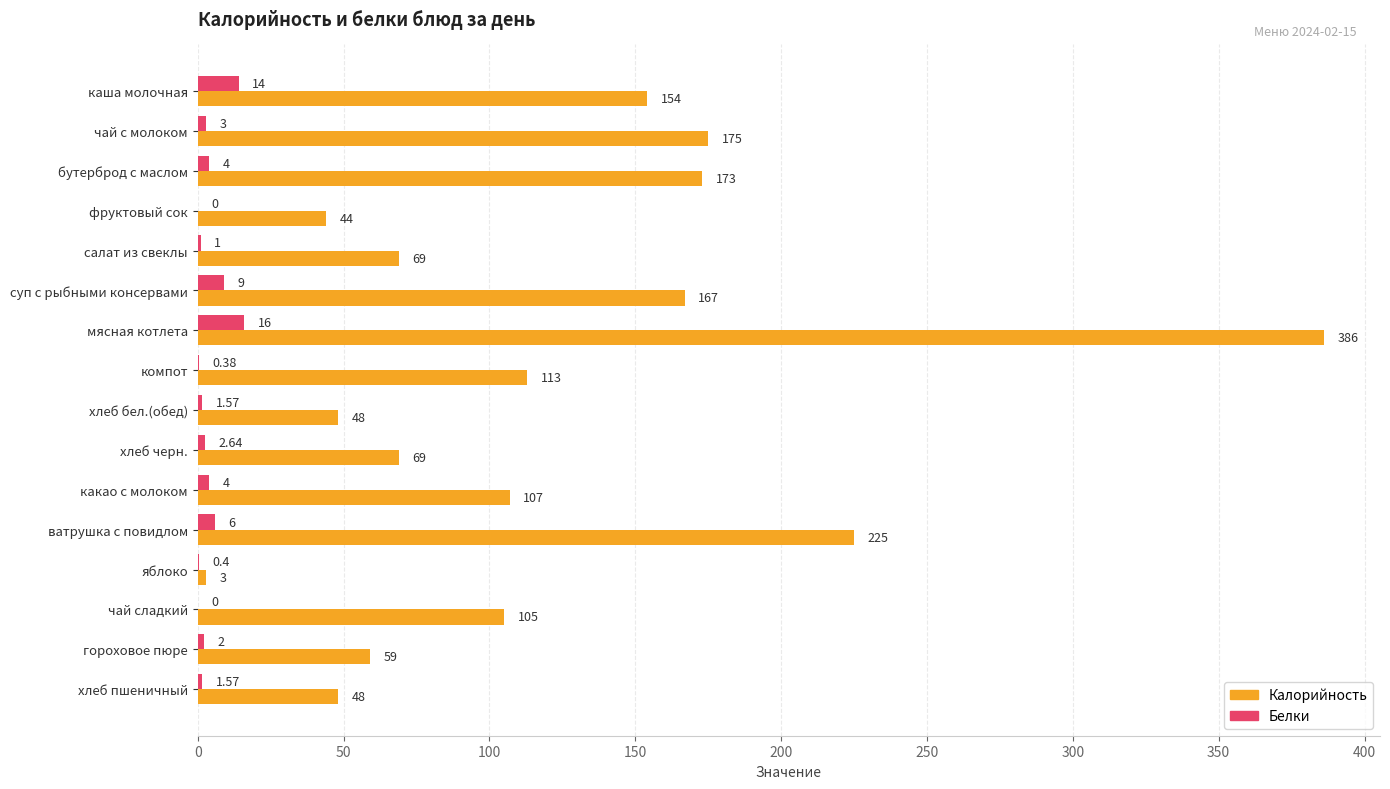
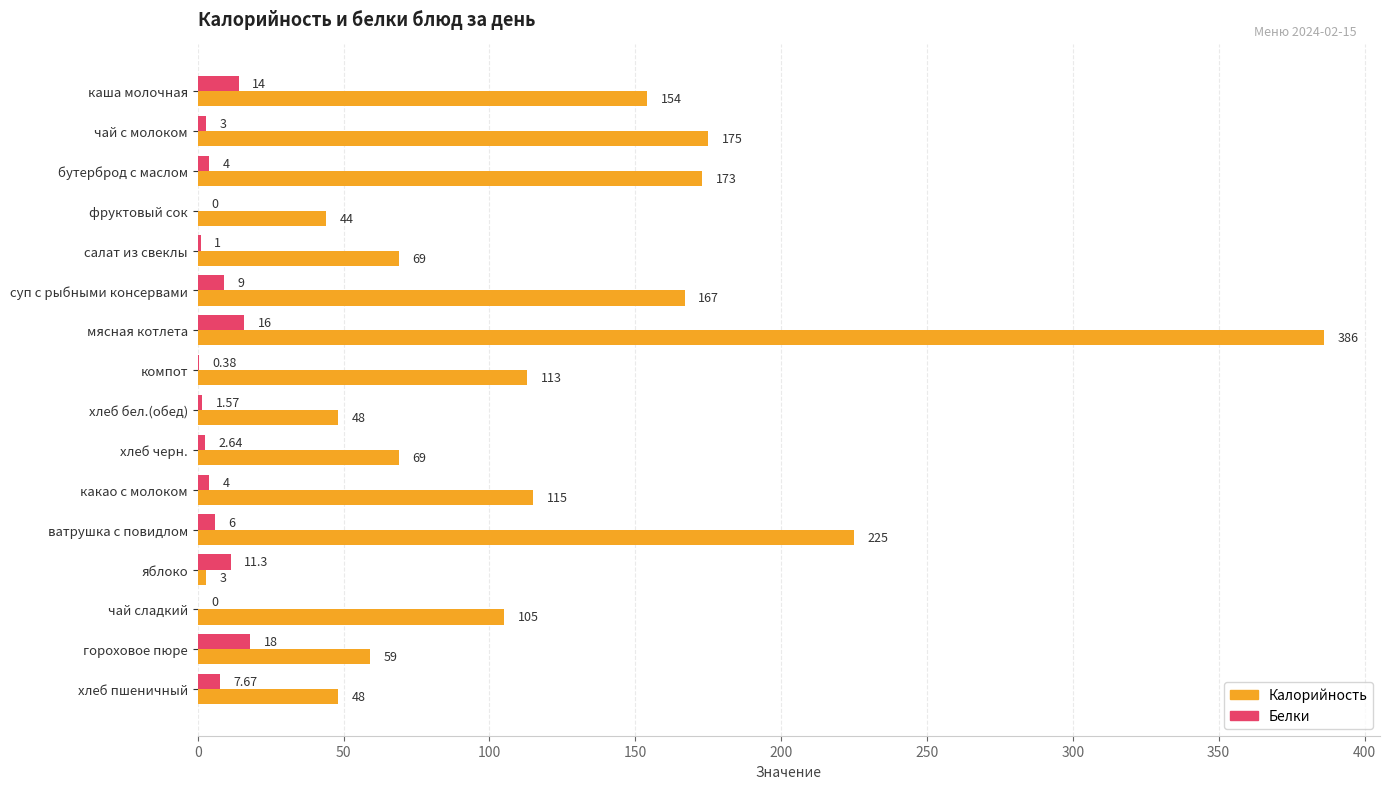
Калорийность, какао с молоком: 107 -> 115
Белки, яблоко: 0.4 -> 11.3
Белки, гороховое пюре: 2 -> 18
Белки, хлеб пшеничный: 1.57 -> 7.67
